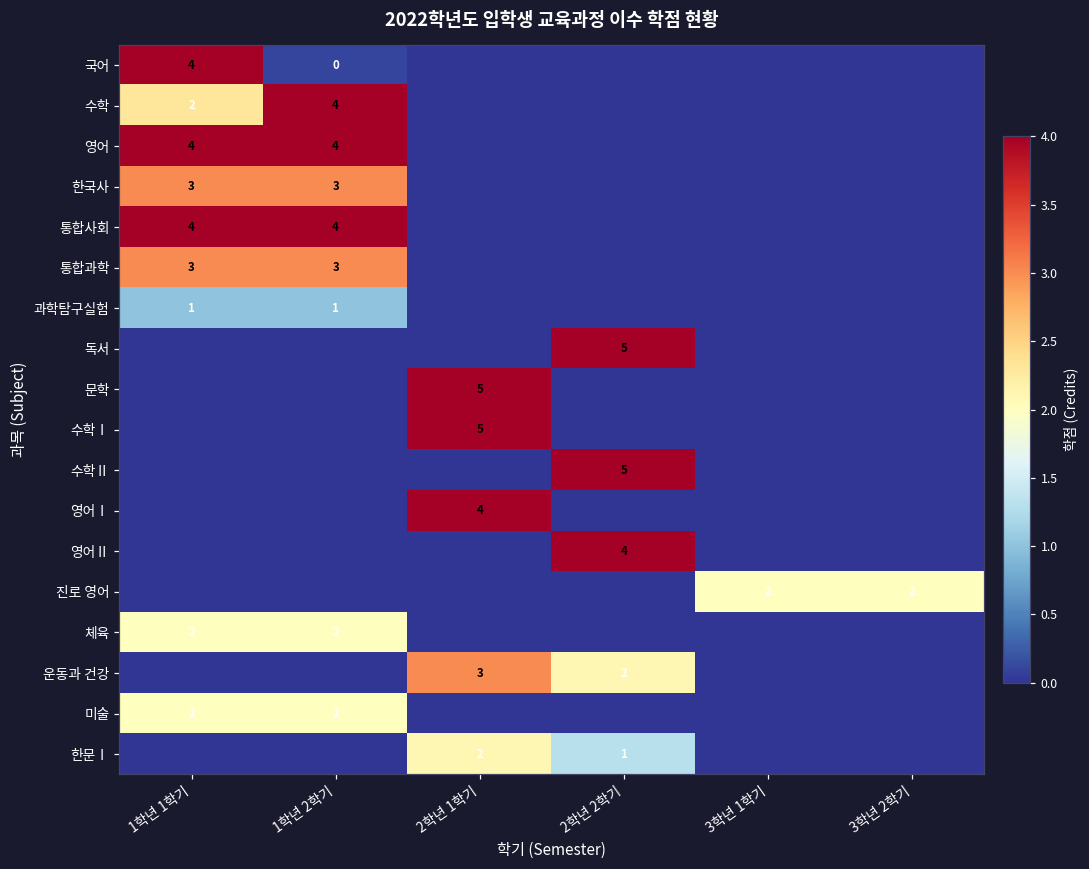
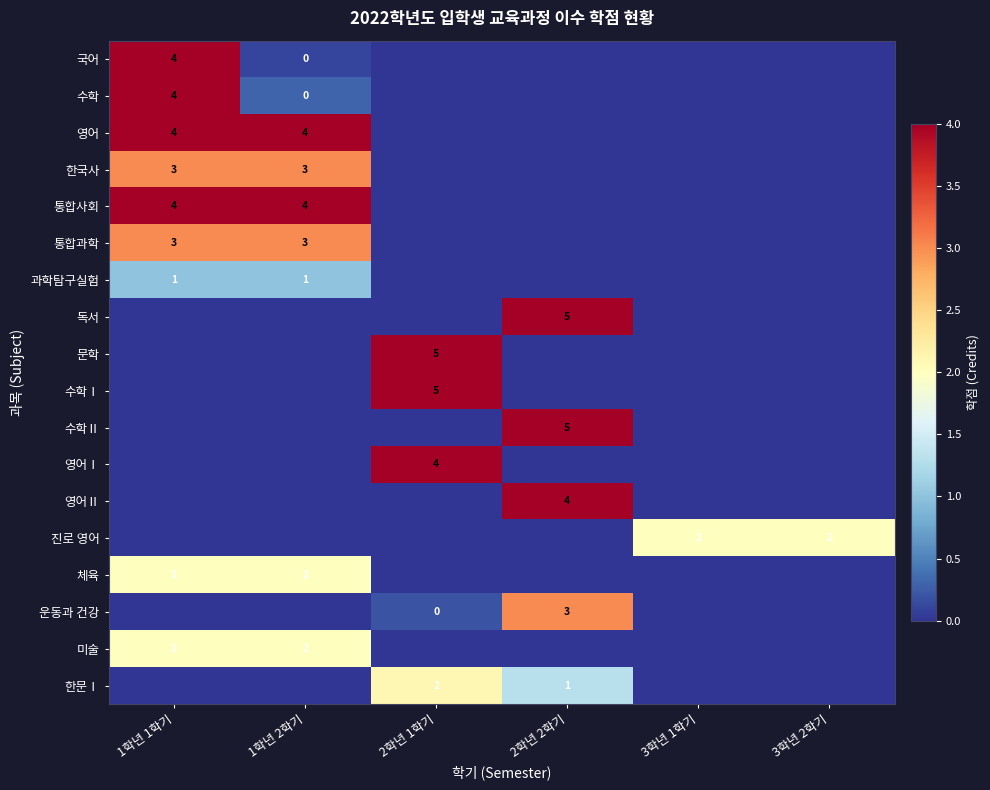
수학, 1학년 1학기: 2 -> 4
수학, 1학년 2학기: 4 -> 0
운동과 건강, 2학년 1학기: 3 -> 0
운동과 건강, 2학년 2학기: 2 -> 3
